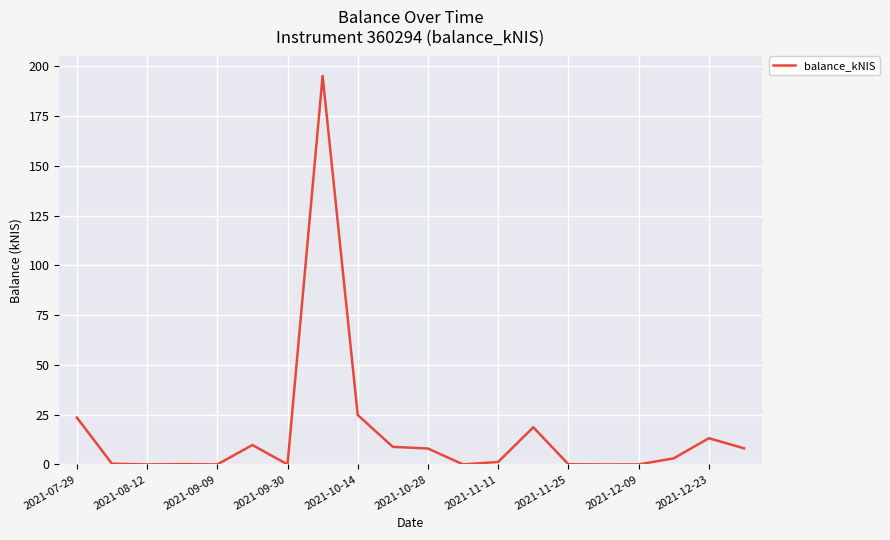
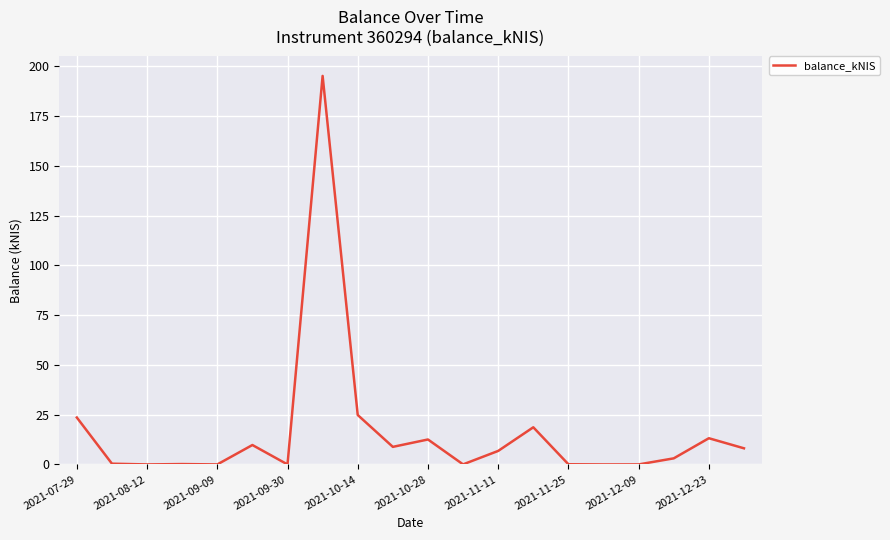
2021-10-28: 8 -> 13
2021-11-11: 1 -> 7
